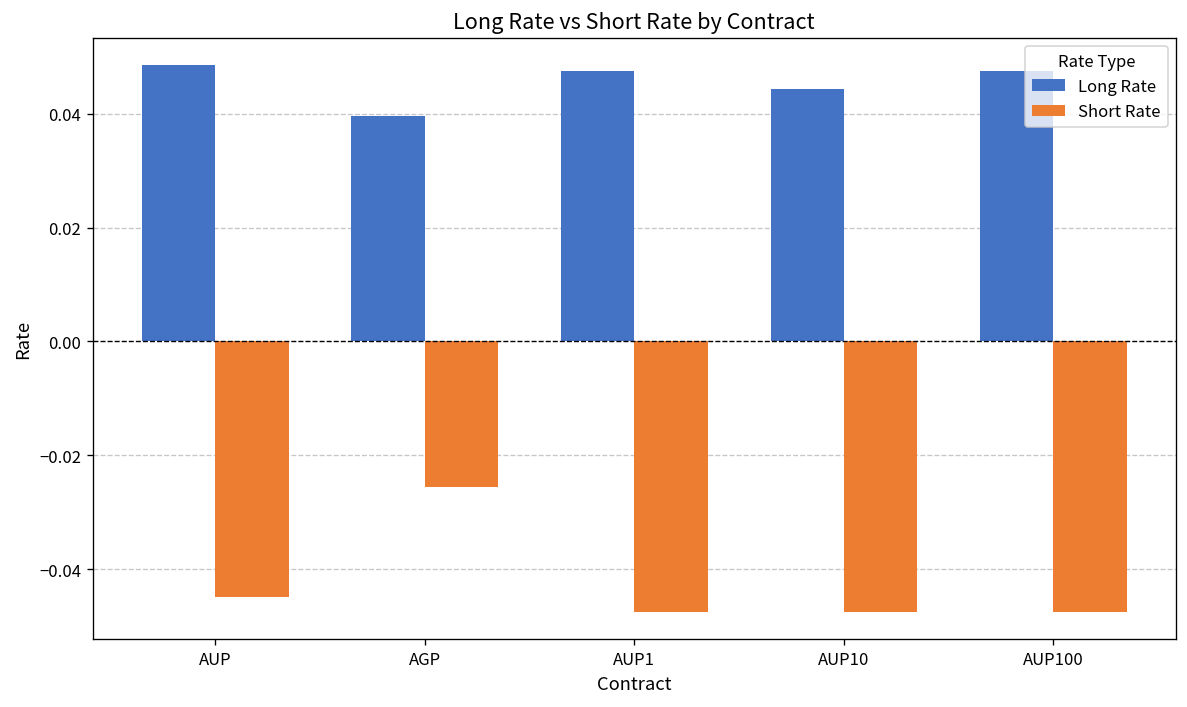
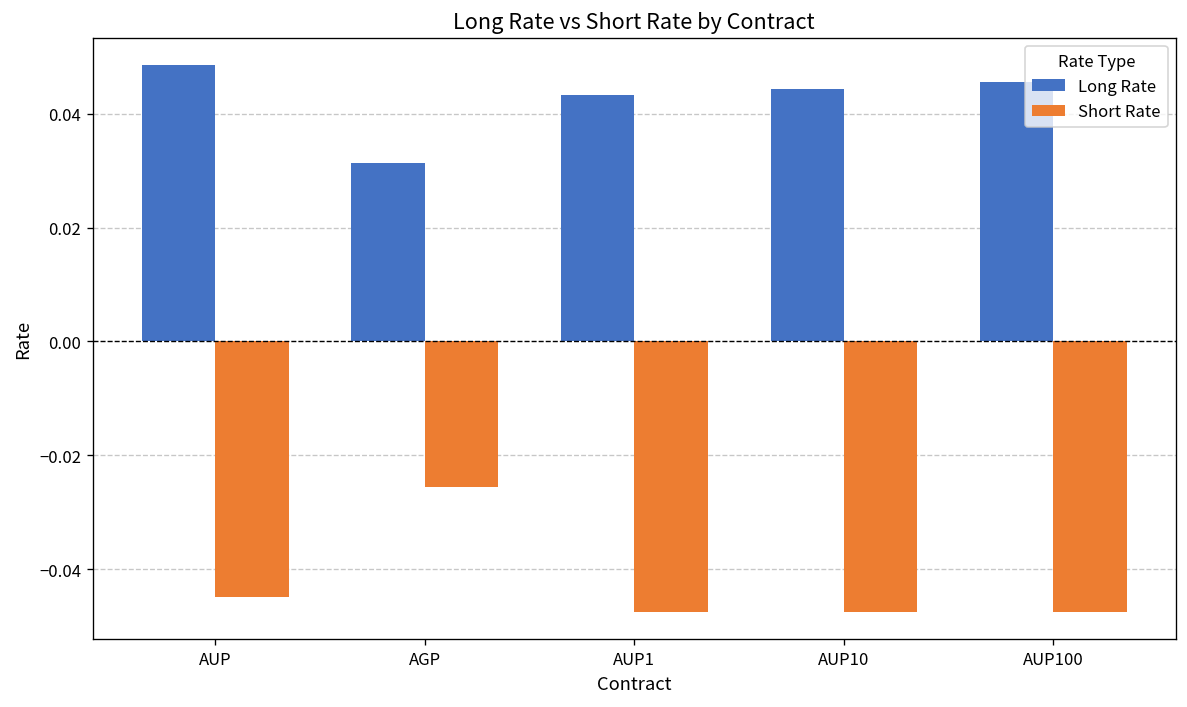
Long Rate, AGP: 0.039 -> 0.031
Long Rate, AUP1: 0.047 -> 0.043
Long Rate, AUP100: 0.047 -> 0.046
